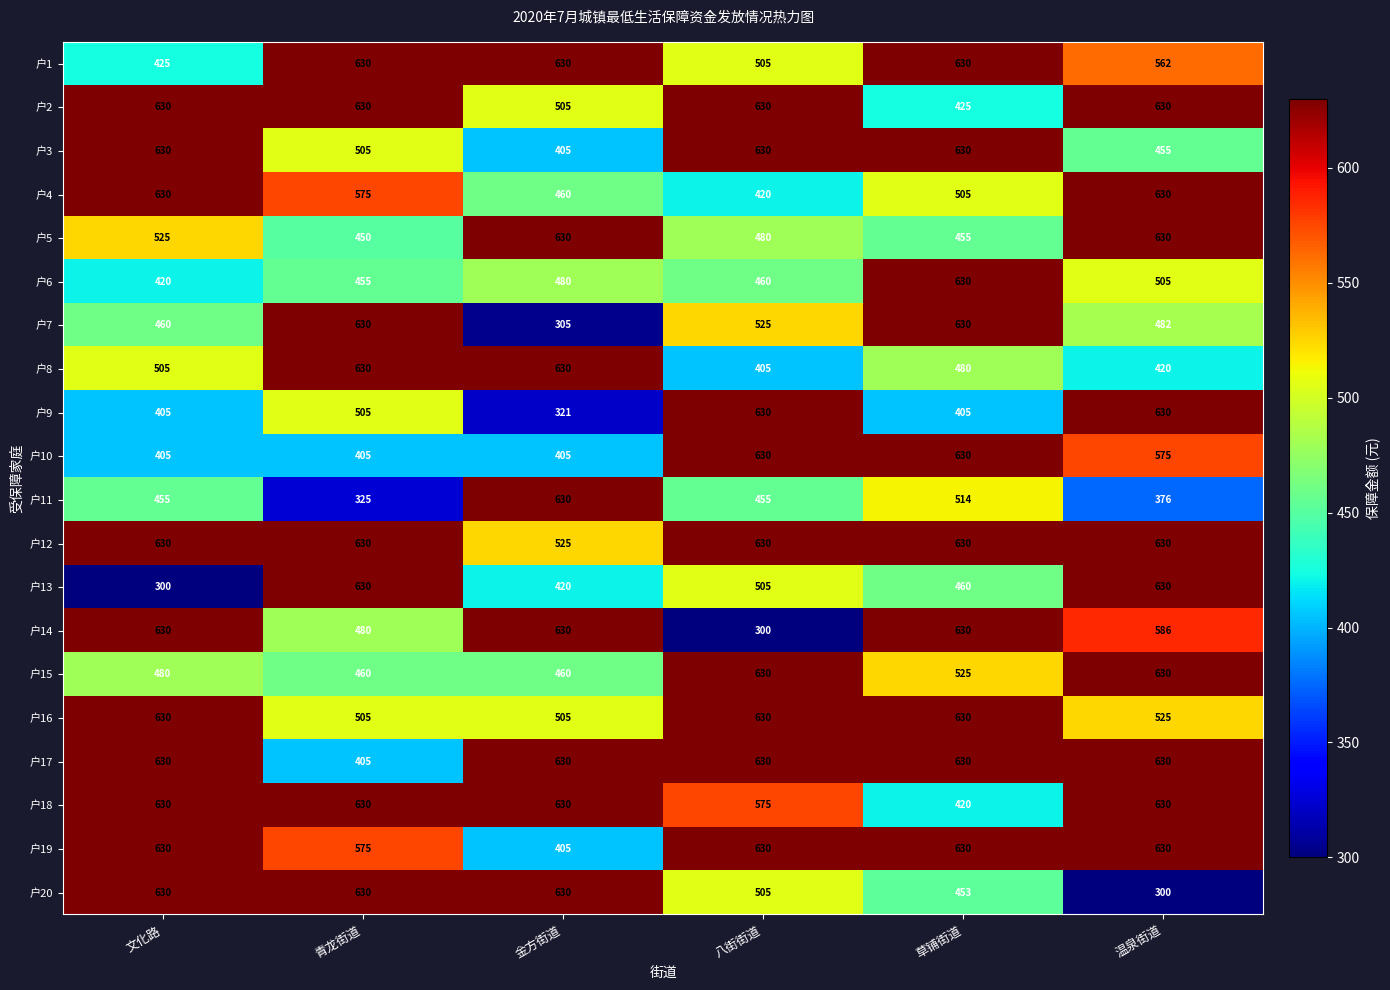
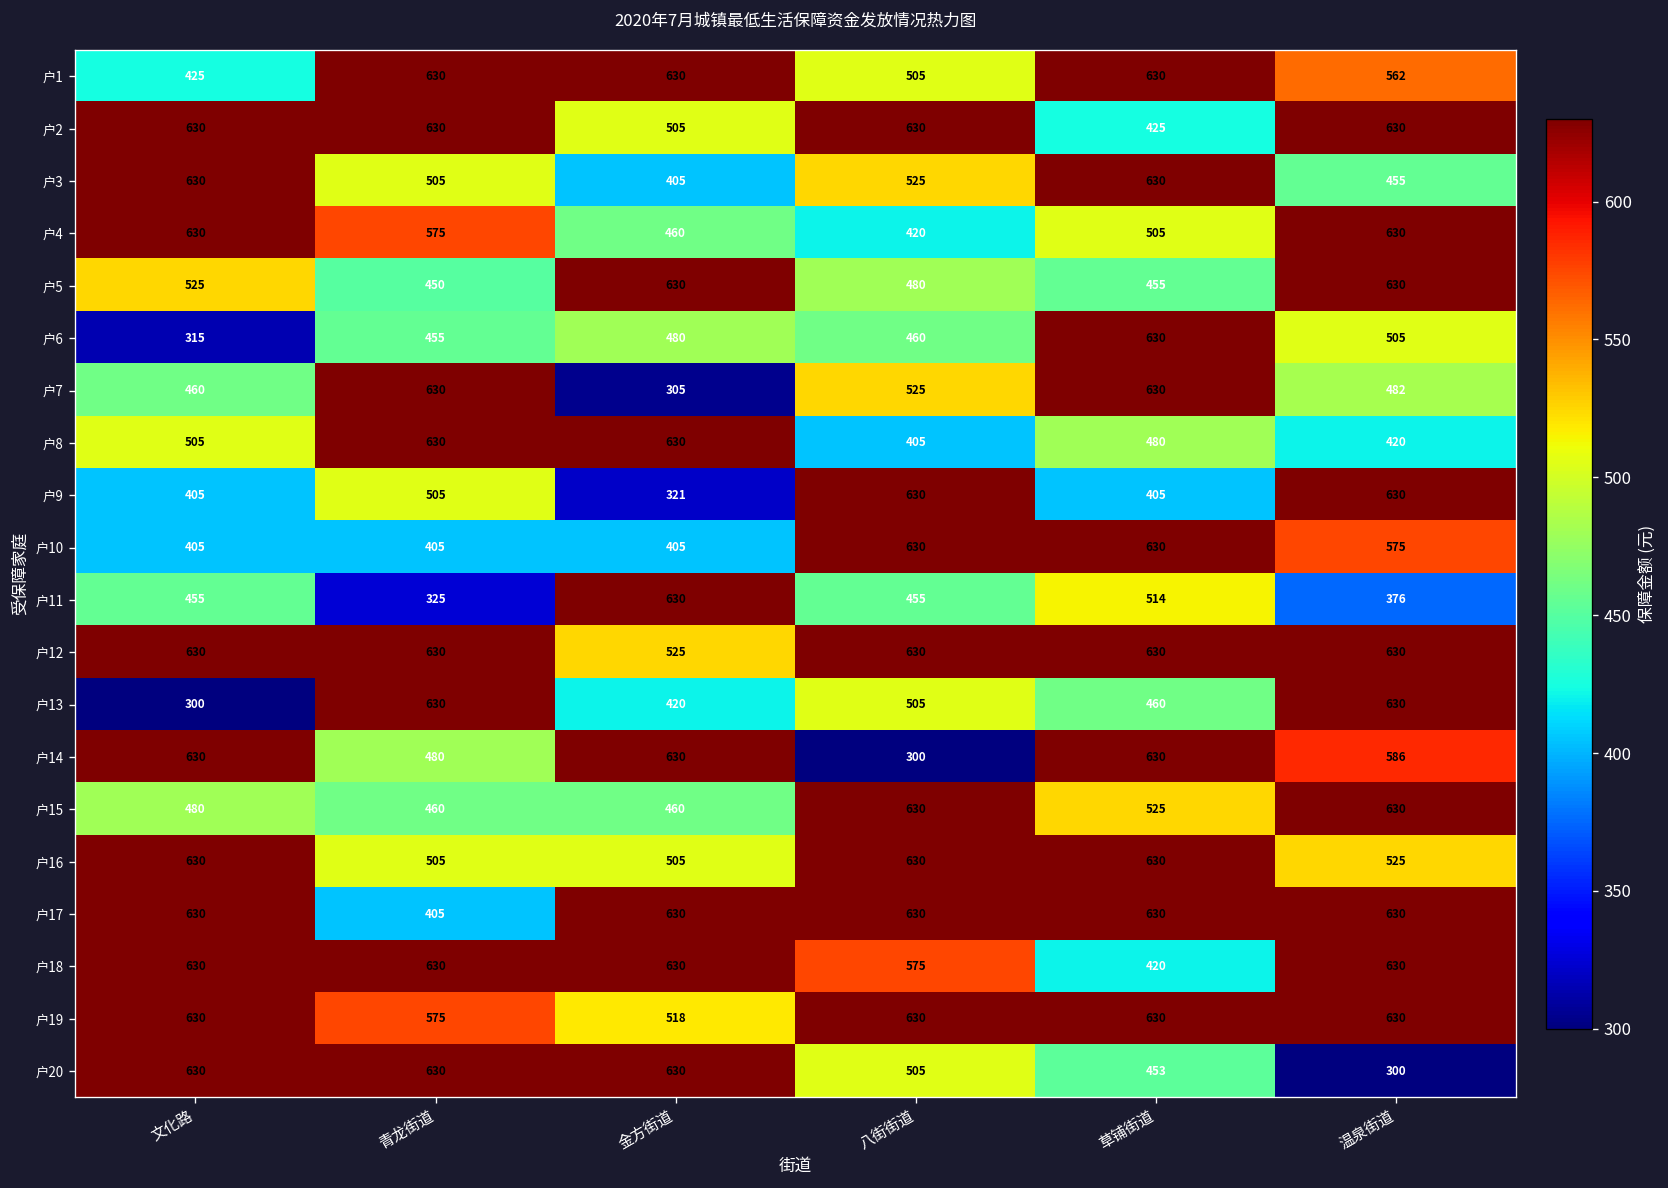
户3, 八街街道: 630 -> 525
户6, 文化路: 420 -> 315
户19, 金方街道: 405 -> 518
